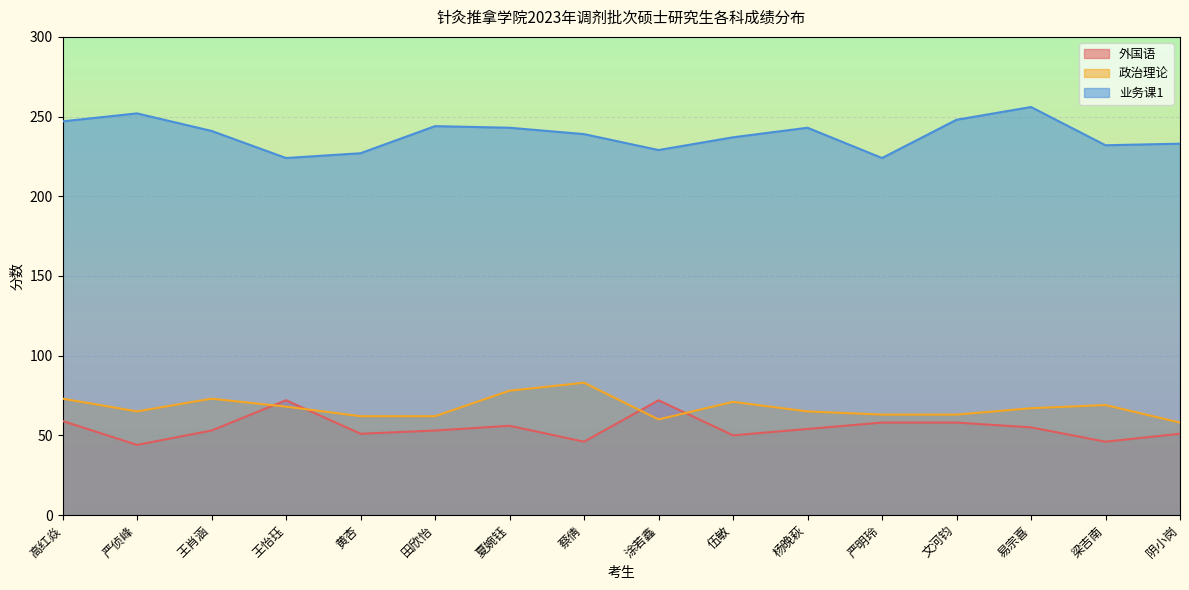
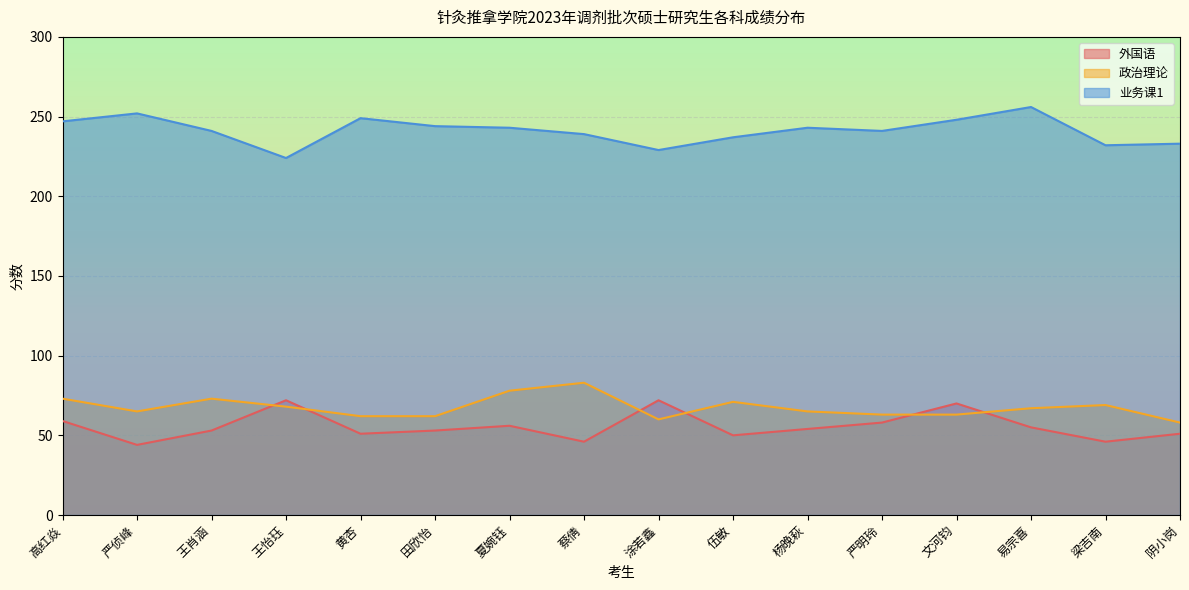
业务课1, 黄杏: 227 -> 249
业务课1, 严明玲: 224 -> 241
外国语, 文河钧: 58 -> 70
